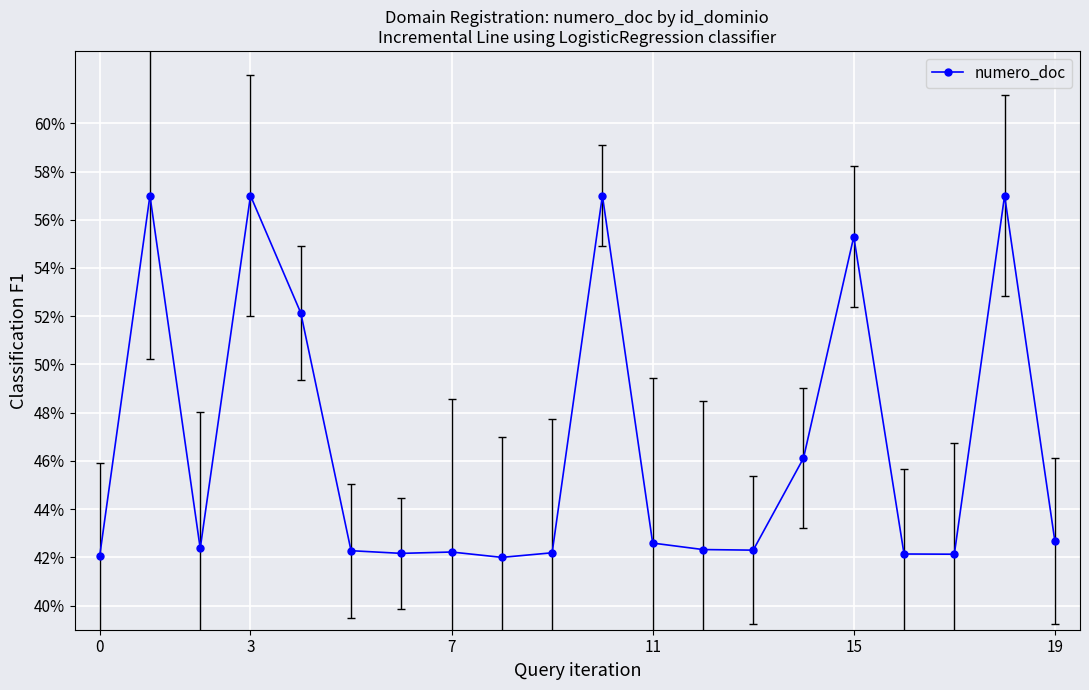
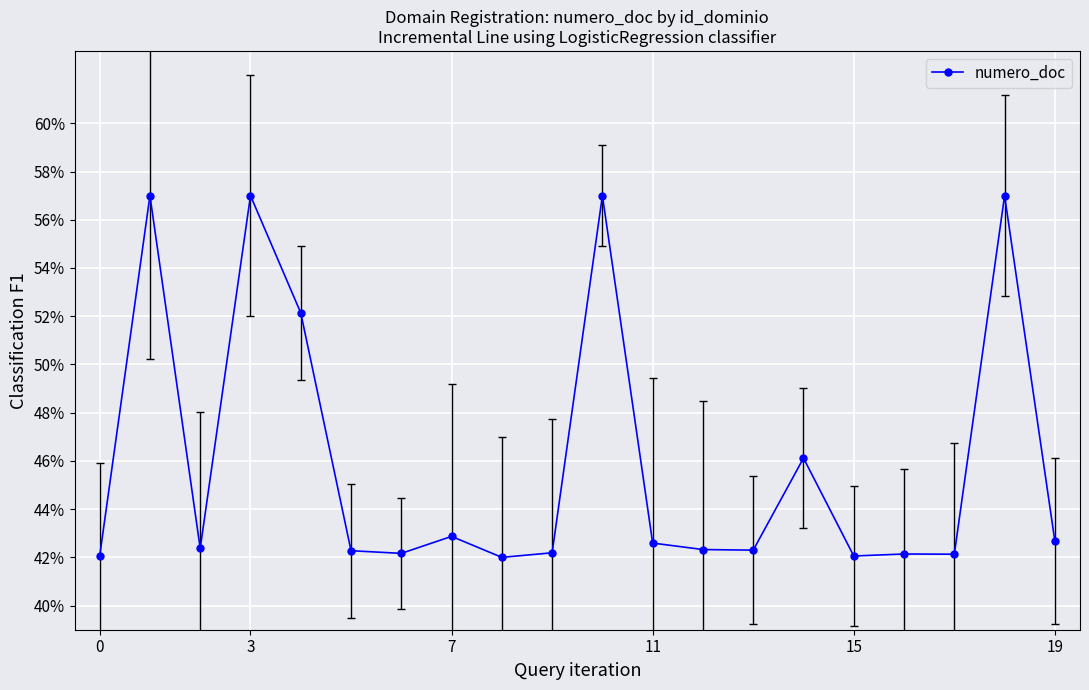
numero_doc, 7: 42.2% -> 42.9%
numero_doc, 15: 55.3% -> 42.1%
